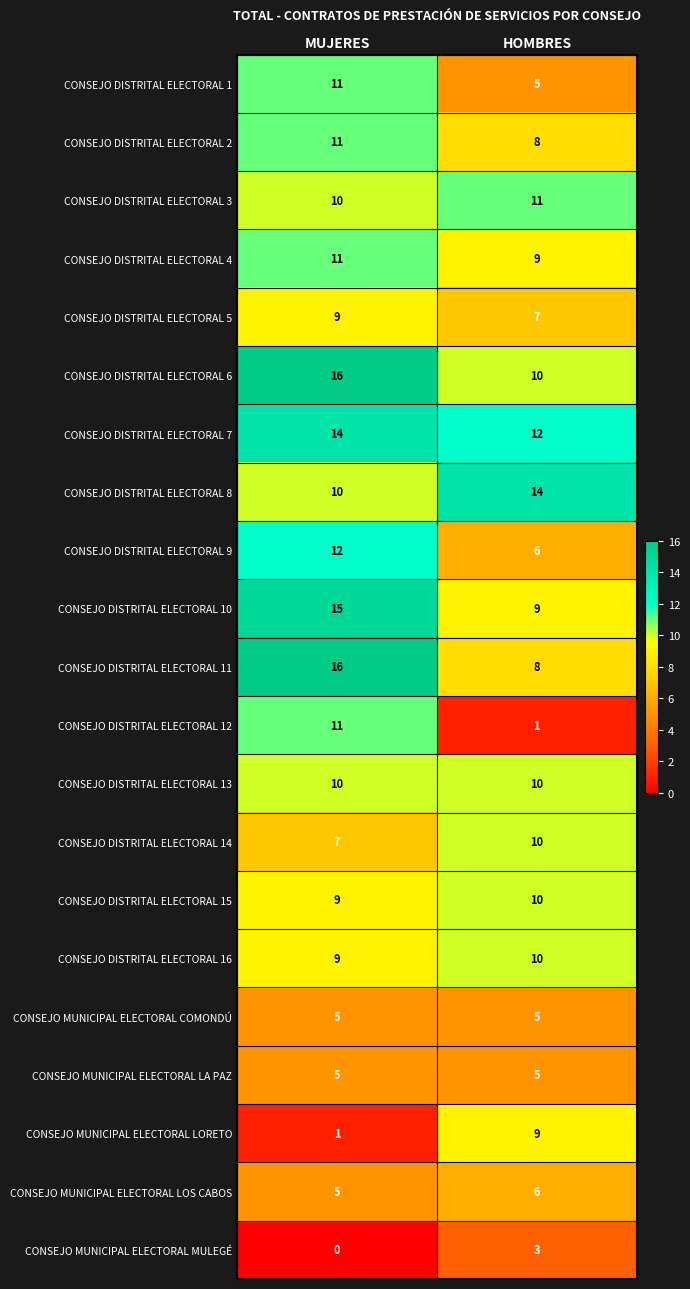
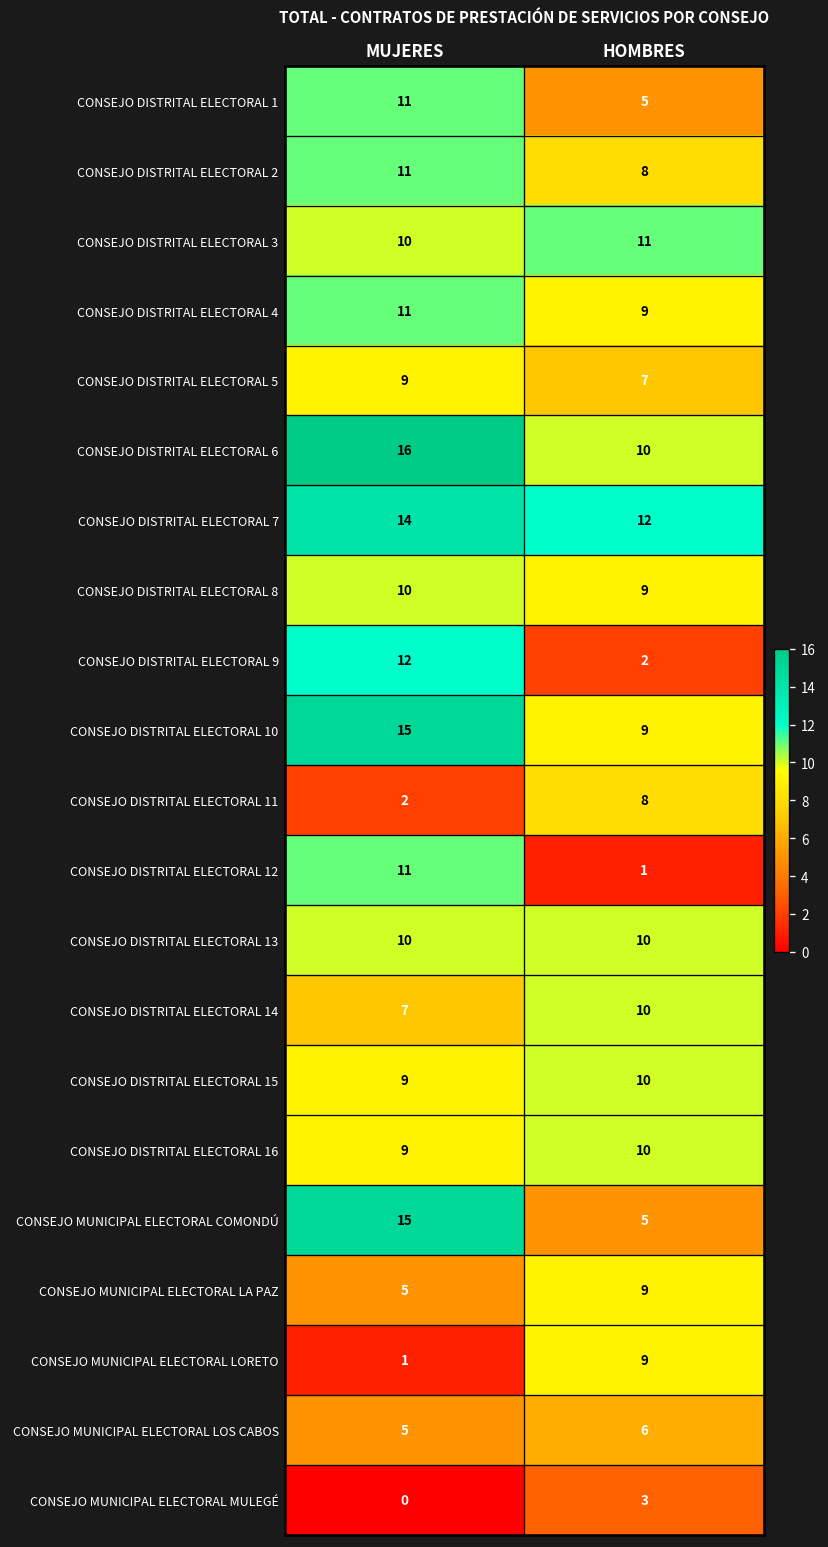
CONSEJO DISTRITAL ELECTORAL 8, HOMBRES: 14 -> 9
CONSEJO DISTRITAL ELECTORAL 9, HOMBRES: 6 -> 2
CONSEJO DISTRITAL ELECTORAL 11, MUJERES: 16 -> 2
CONSEJO MUNICIPAL ELECTORAL COMONDÚ, MUJERES: 5 -> 15
CONSEJO MUNICIPAL ELECTORAL LA PAZ, HOMBRES: 5 -> 9
